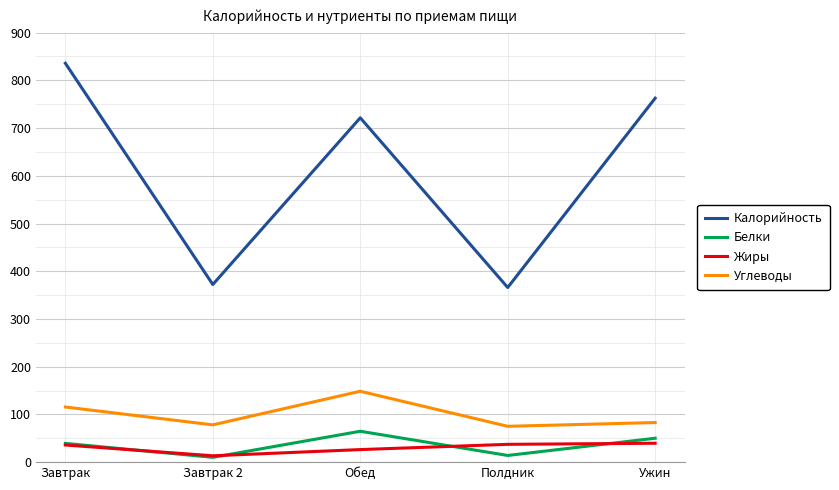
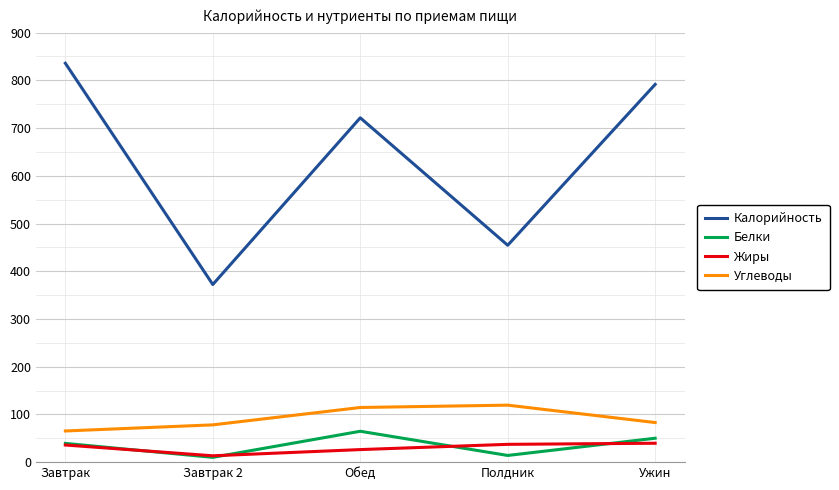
Углеводы, Завтрак: 120 -> 70
Углеводы, Обед: 150 -> 110
Калорийность, Полдник: 370 -> 450
Углеводы, Полдник: 80 -> 120
Калорийность, Ужин: 760 -> 790
